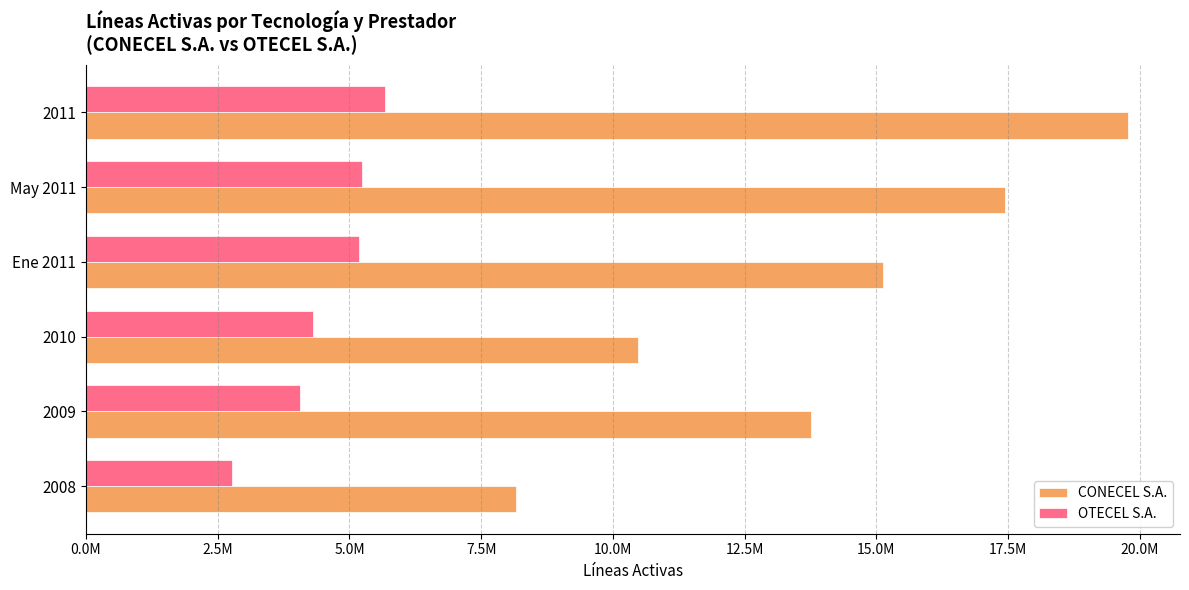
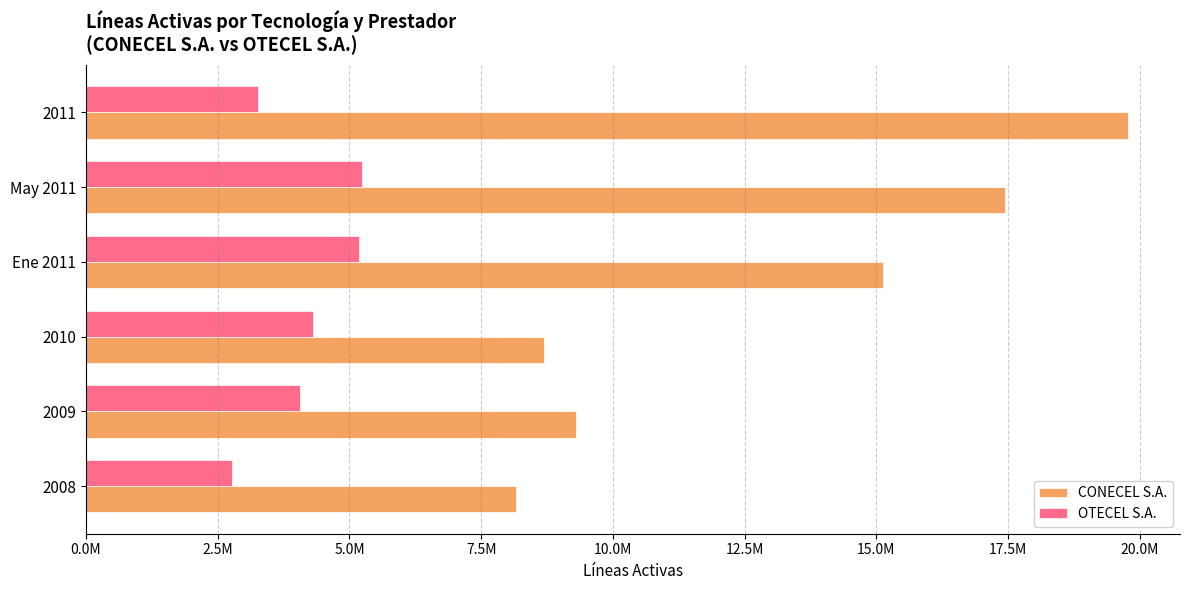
OTECEL S.A., 2011: 5700000 -> 3300000
CONECEL S.A., 2010: 10500000 -> 8700000
CONECEL S.A., 2009: 13800000 -> 9300000
